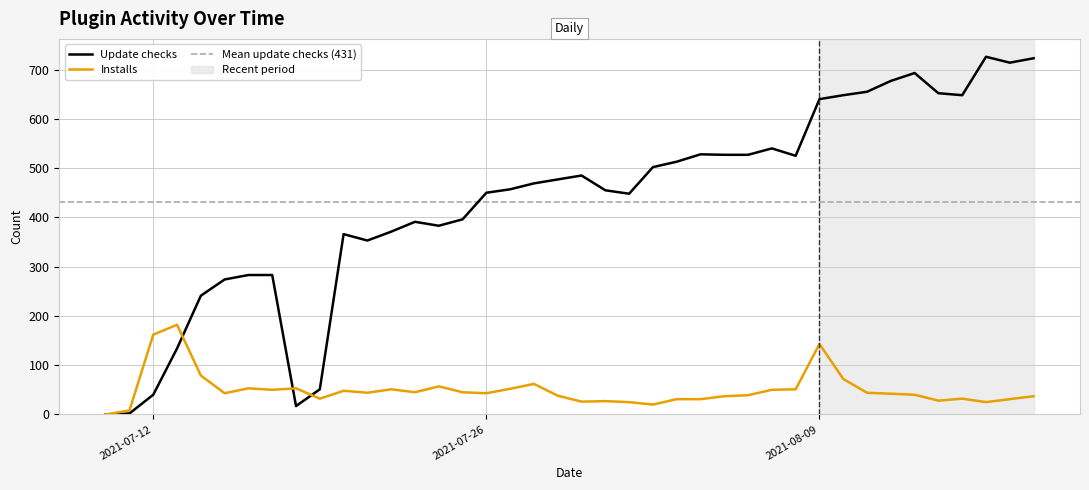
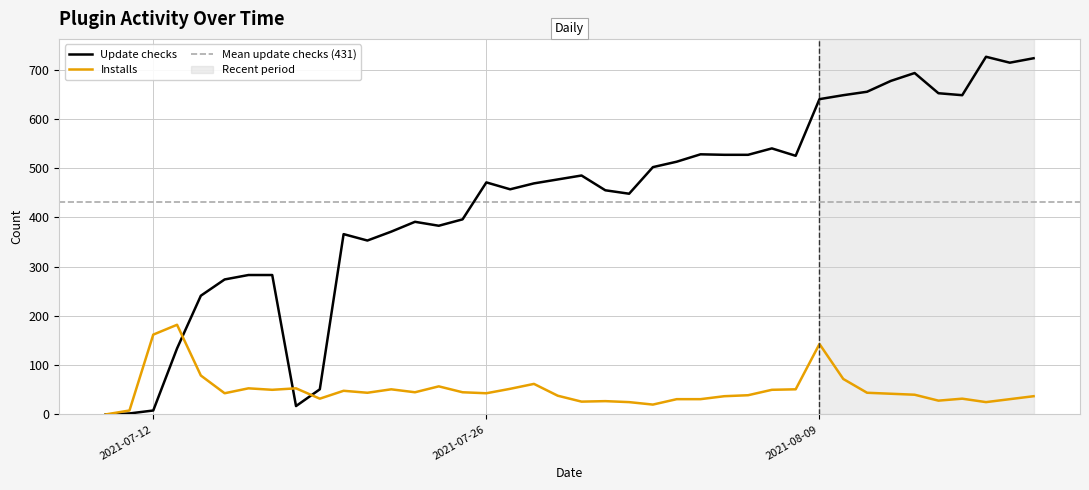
Update checks, 2021-07-12: 40 -> 10
Update checks, 2021-07-26: 450 -> 470
